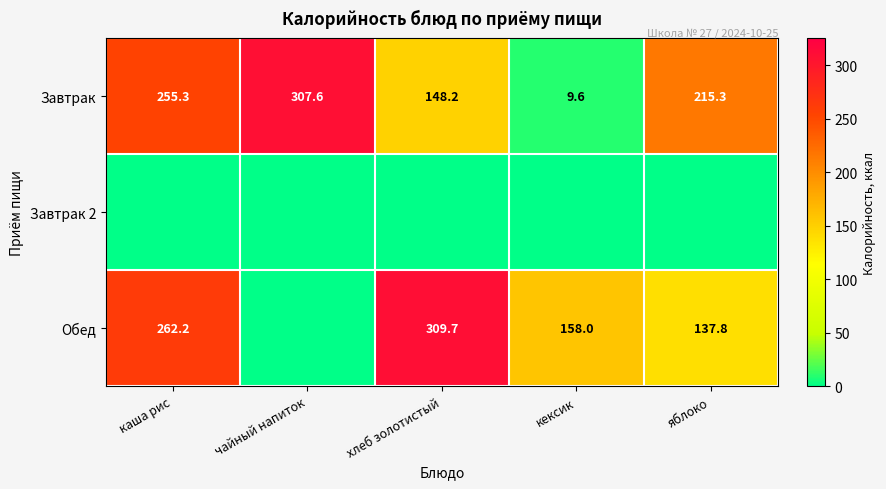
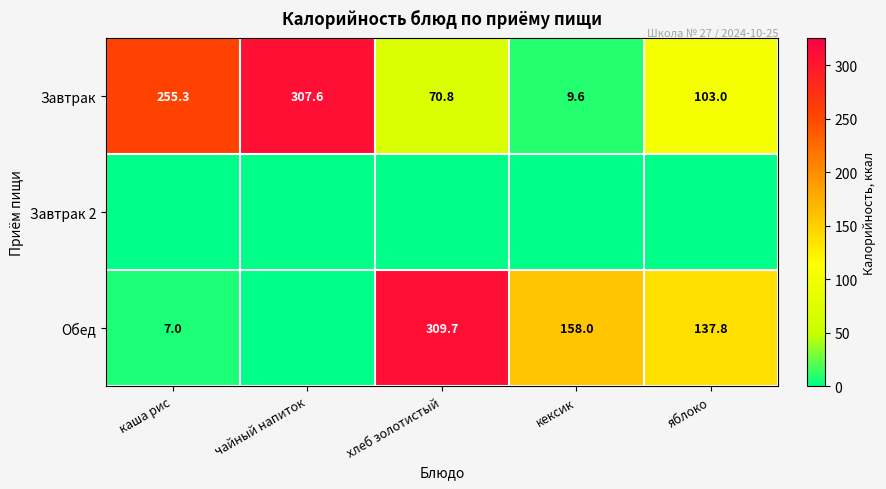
Завтрак, хлеб золотистый: 148.2 -> 70.8
Завтрак, яблоко: 215.3 -> 103.0
Обед, каша рис: 262.2 -> 7.0
